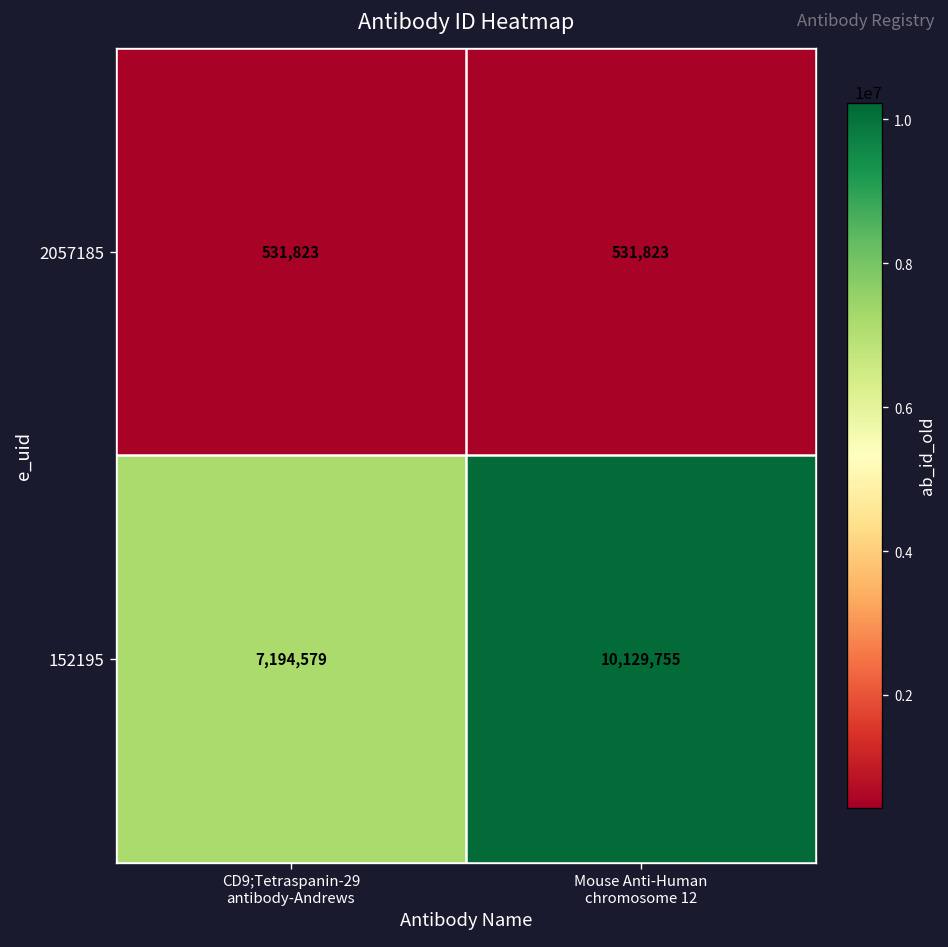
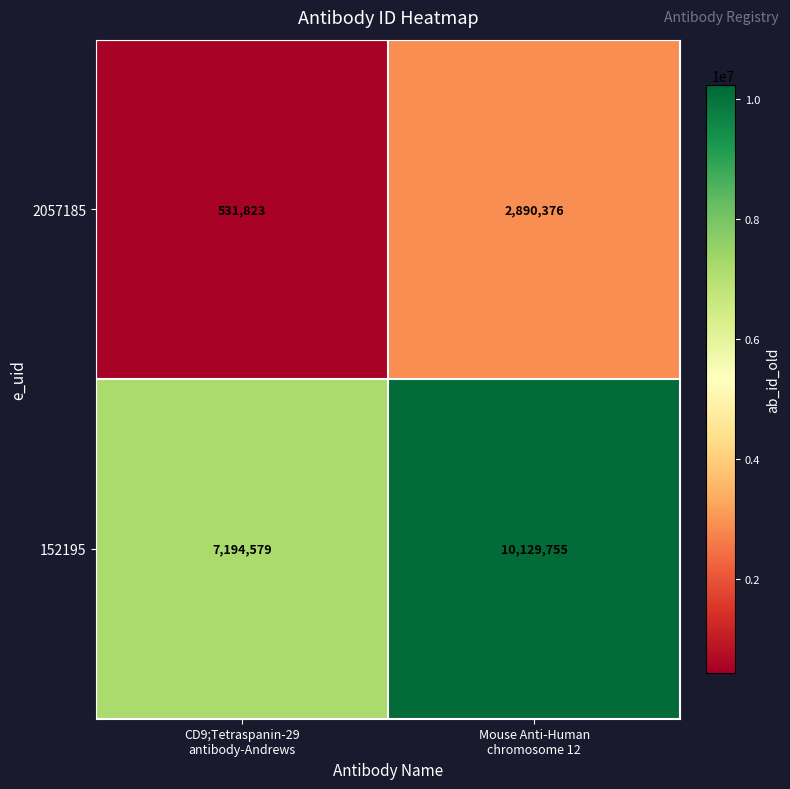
2057185, Mouse Anti-Human chromosome 12: 531,823 -> 2,890,376
